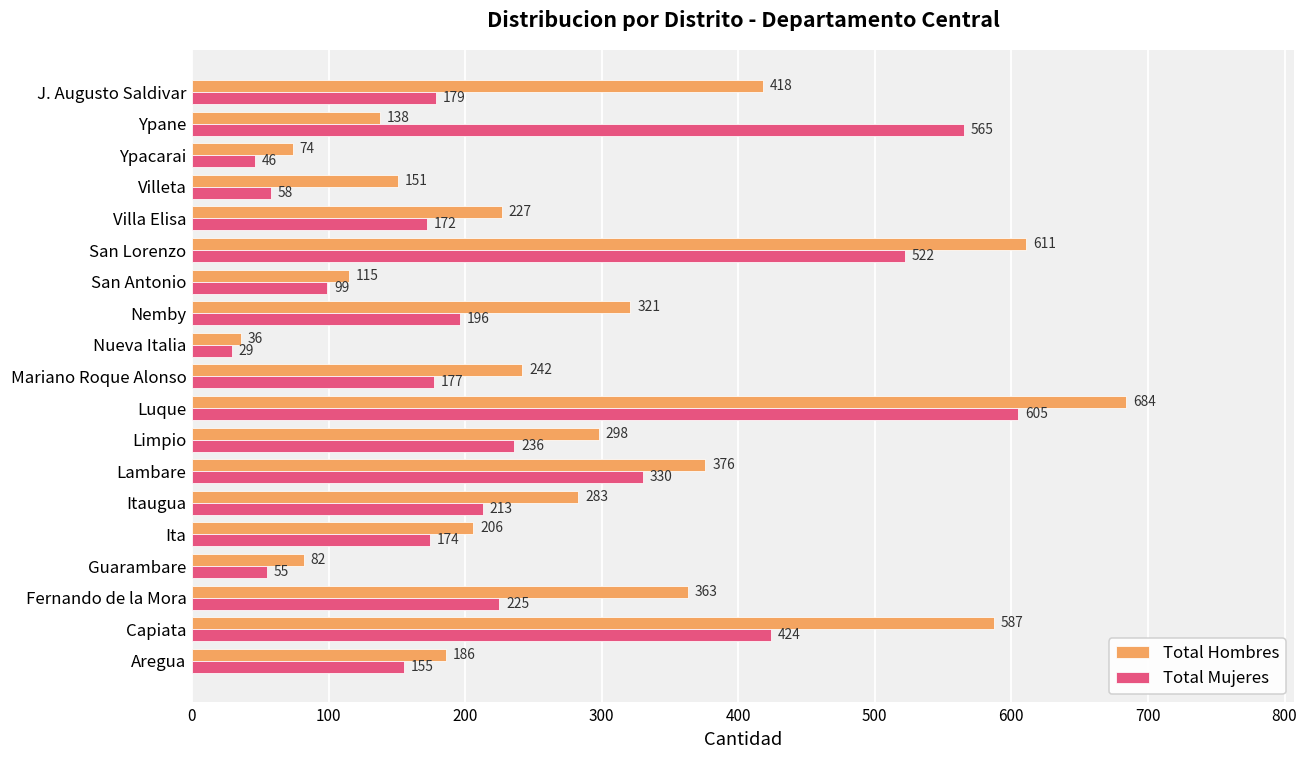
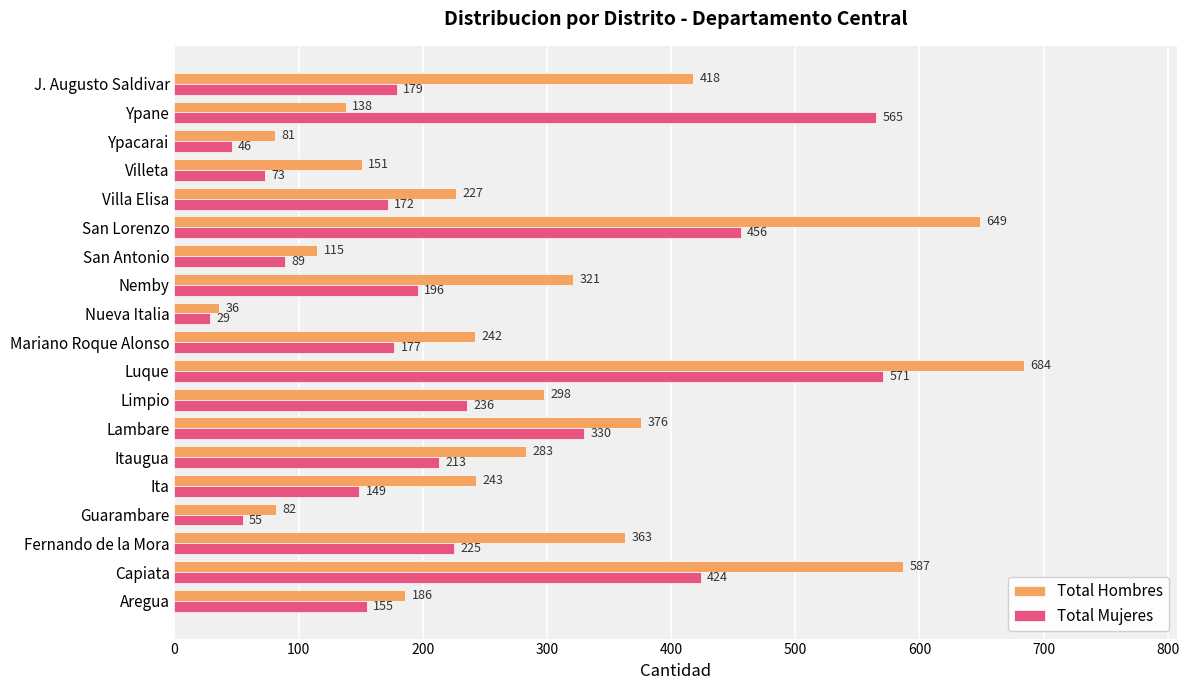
Total Hombres, Ypacarai: 74 -> 81
Total Mujeres, Villeta: 58 -> 73
Total Hombres, San Lorenzo: 611 -> 649
Total Mujeres, San Lorenzo: 522 -> 456
Total Mujeres, San Antonio: 99 -> 89
Total Mujeres, Luque: 605 -> 571
Total Hombres, Ita: 206 -> 243
Total Mujeres, Ita: 174 -> 149
